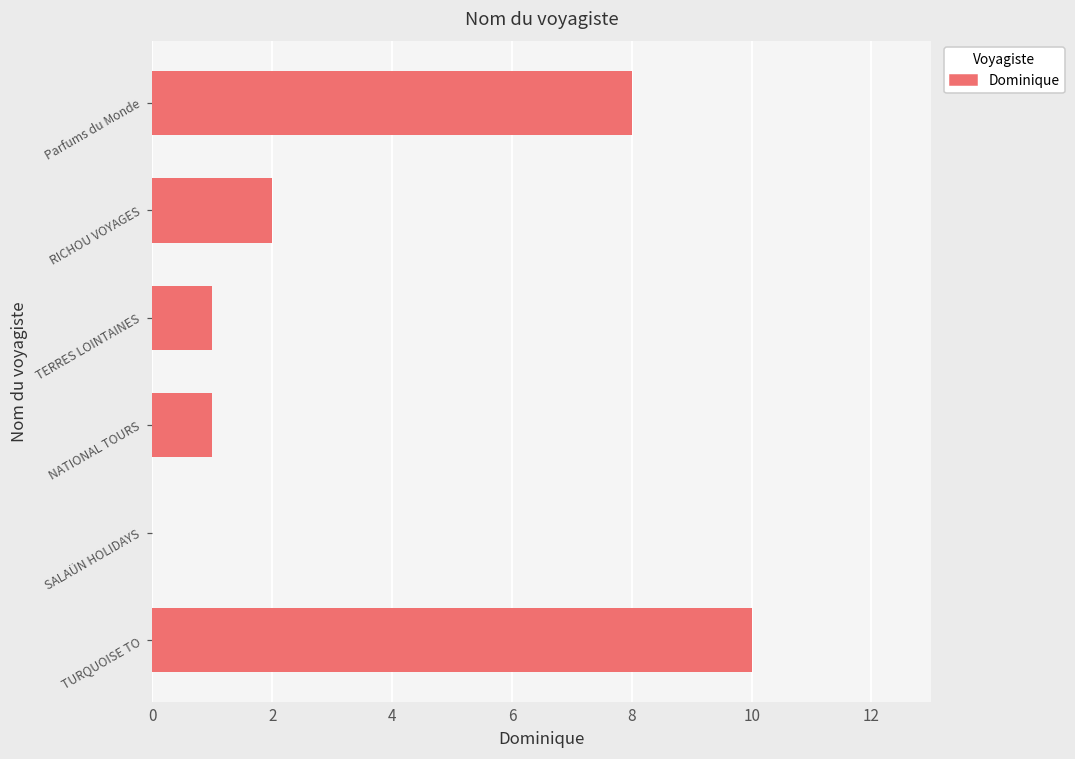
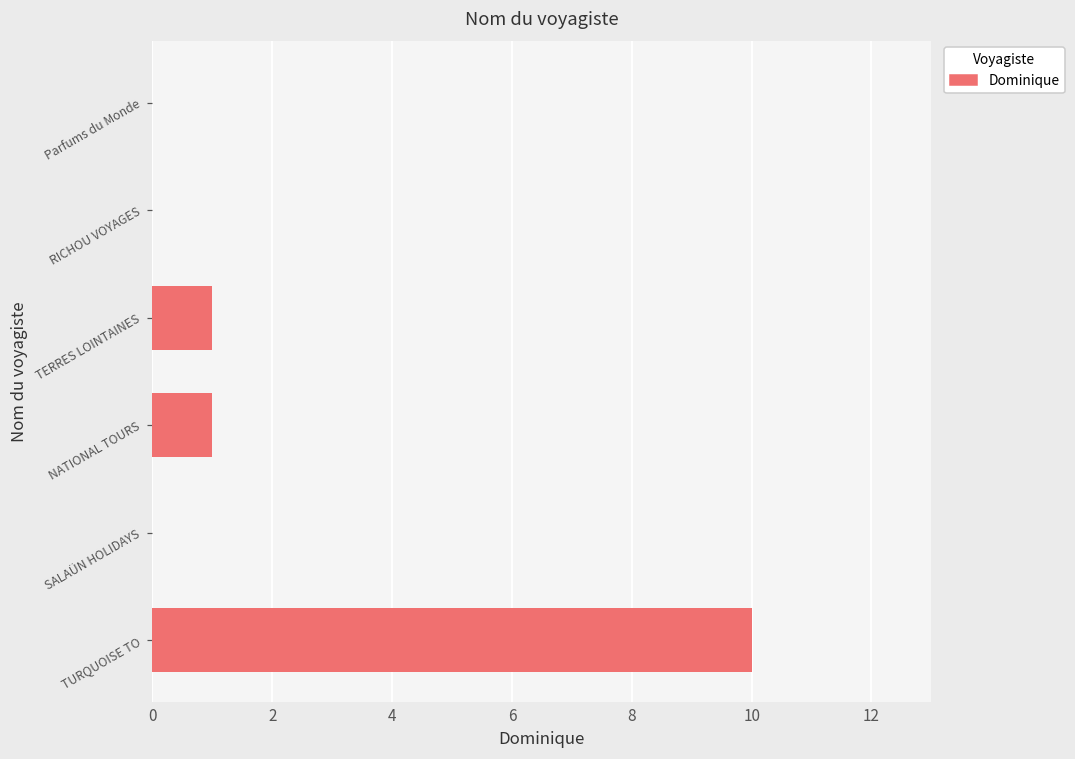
Parfums du Monde: 8 -> 0
RICHOU VOYAGES: 2 -> 0
